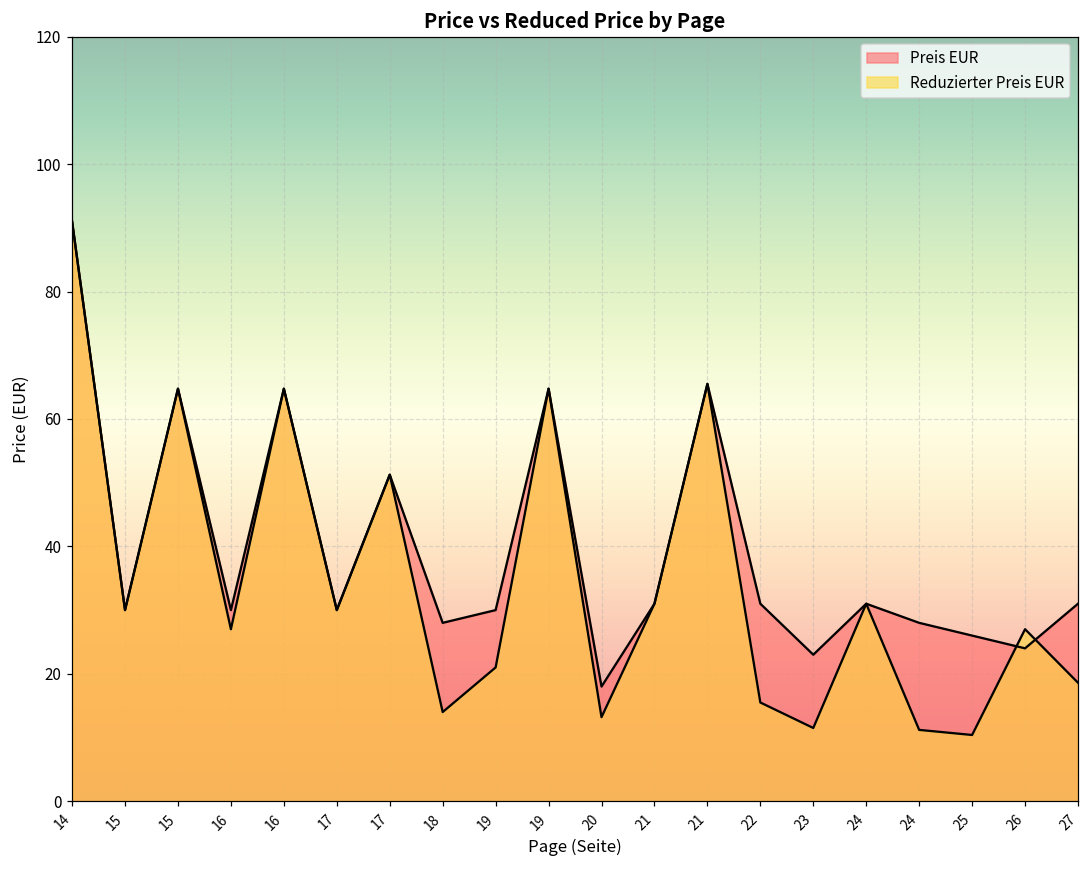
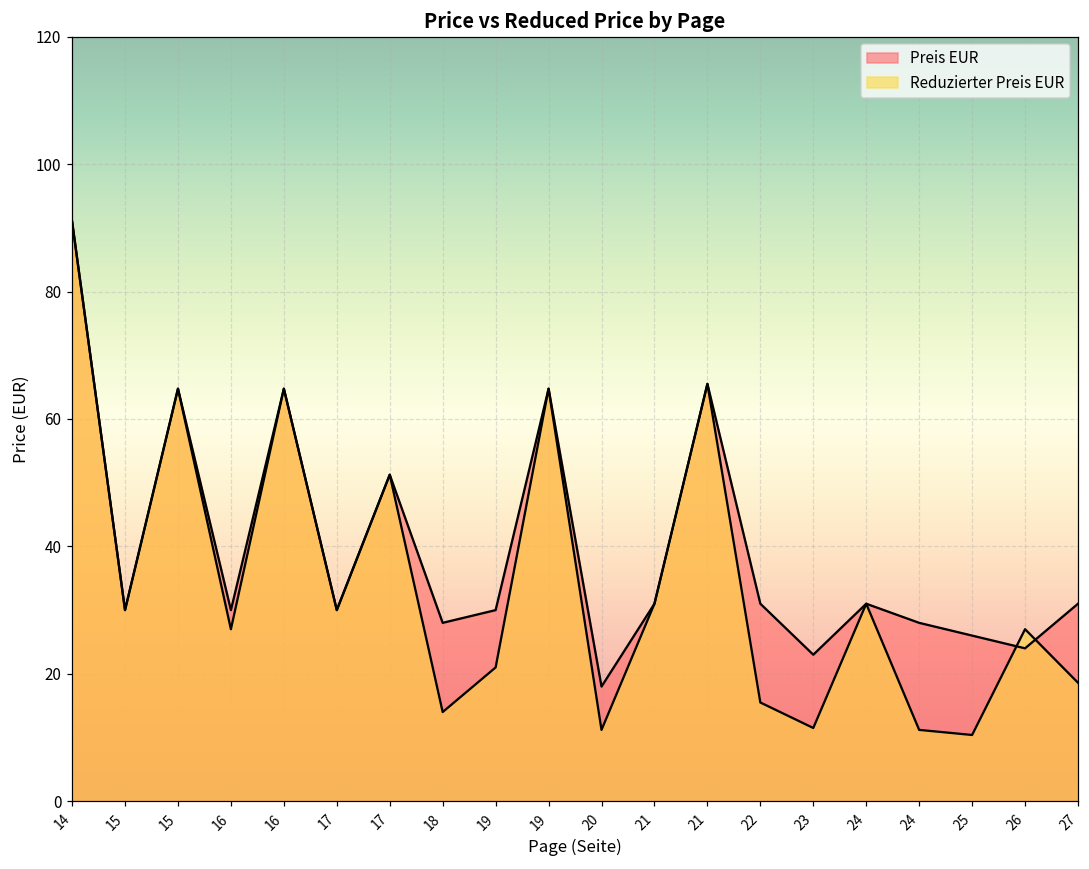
Reduzierter Preis EUR, 20: 13 -> 11
